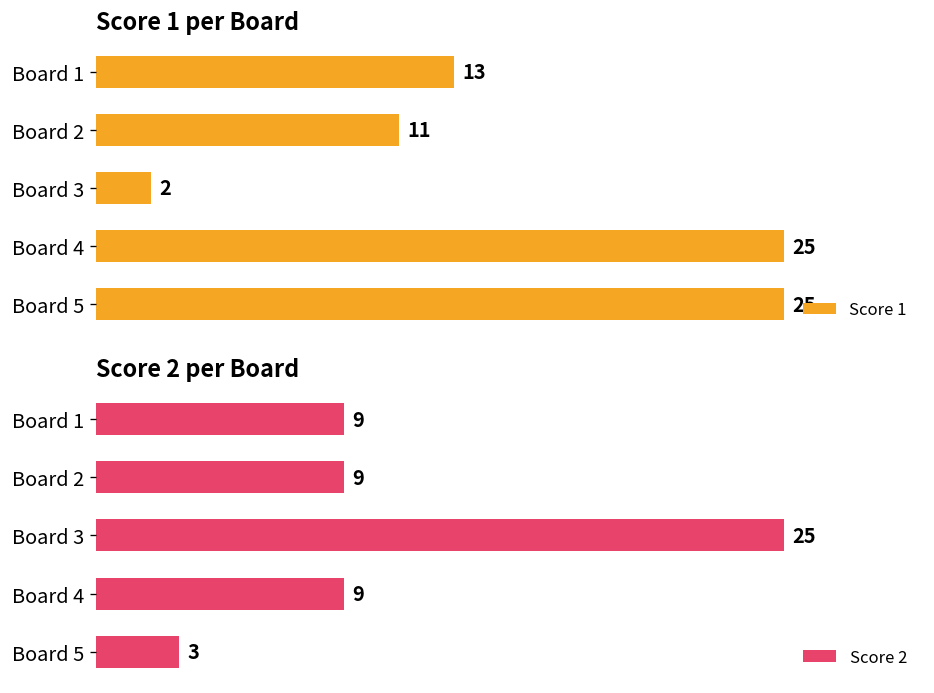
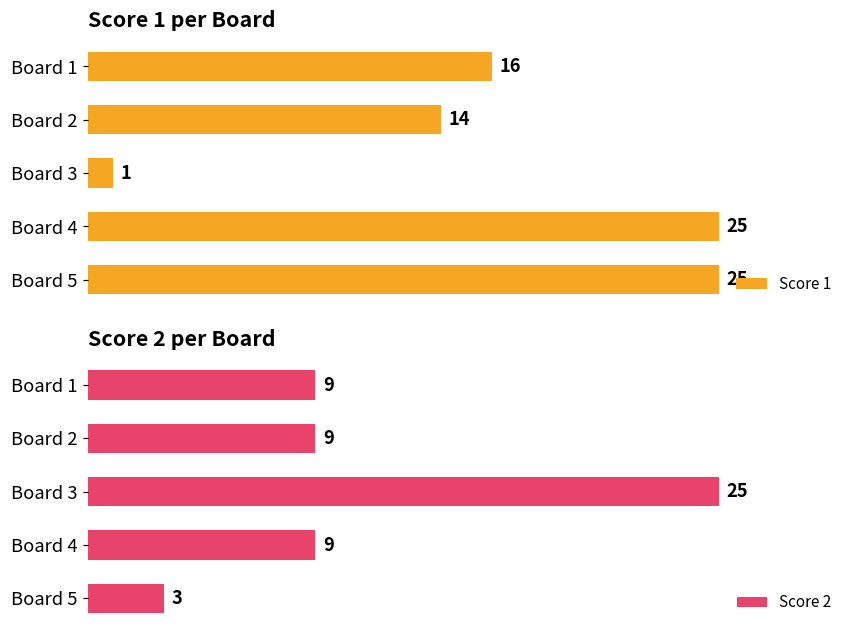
Score 1 per Board, Board 1: 13 -> 16
Score 1 per Board, Board 2: 11 -> 14
Score 1 per Board, Board 3: 2 -> 1
